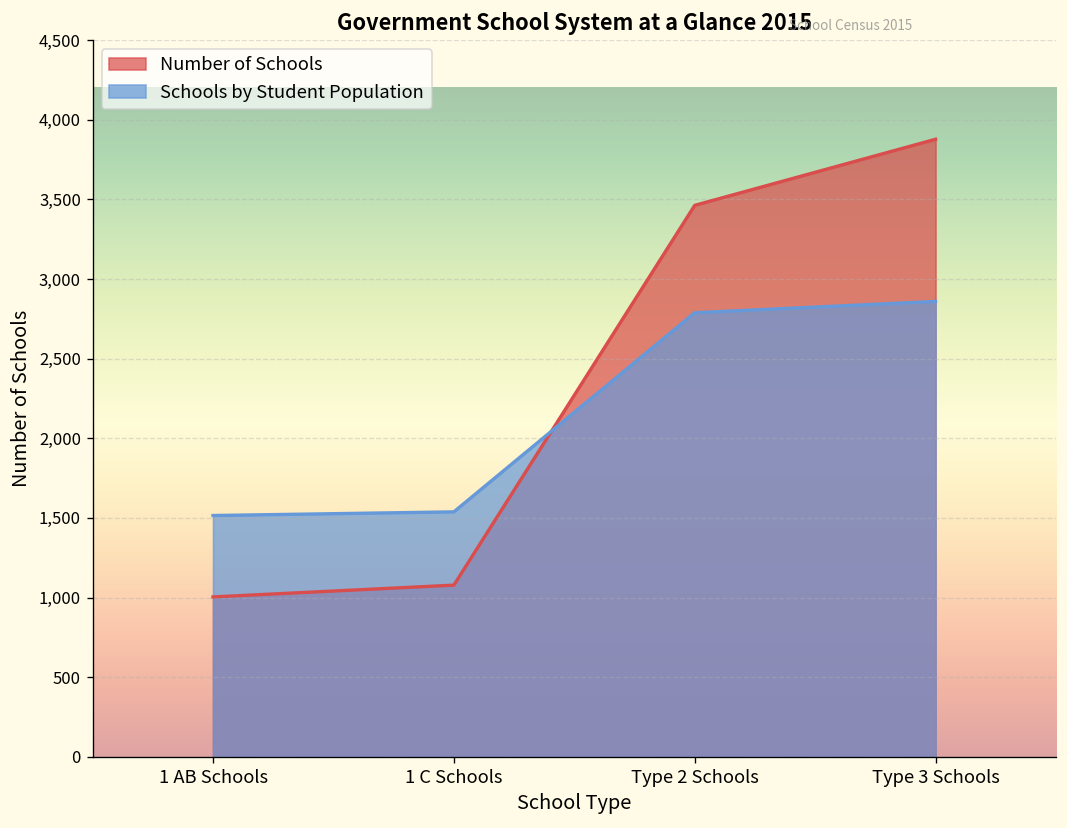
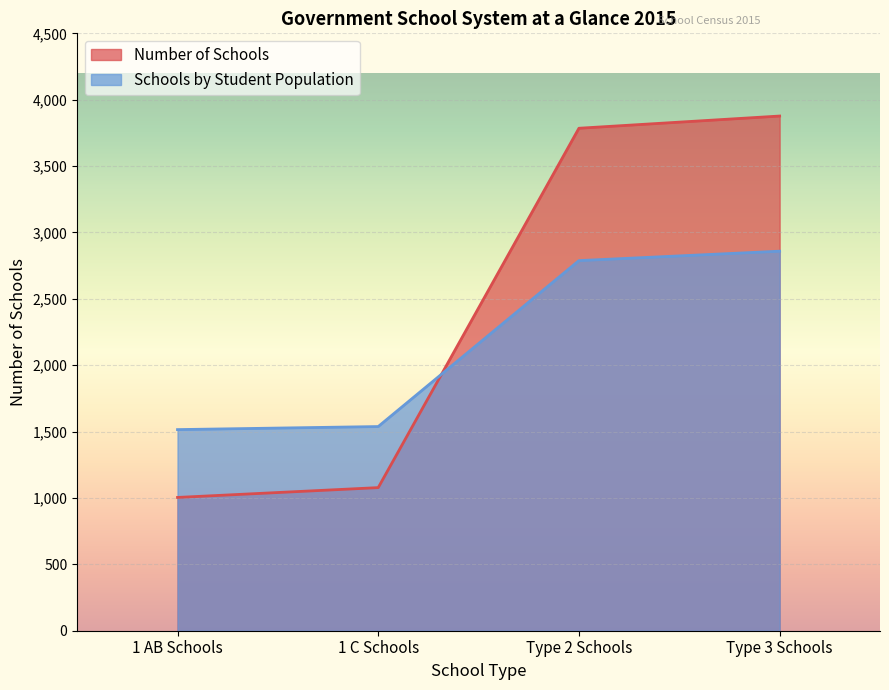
Number of Schools, Type 2 Schools: 3,460 -> 3,790
